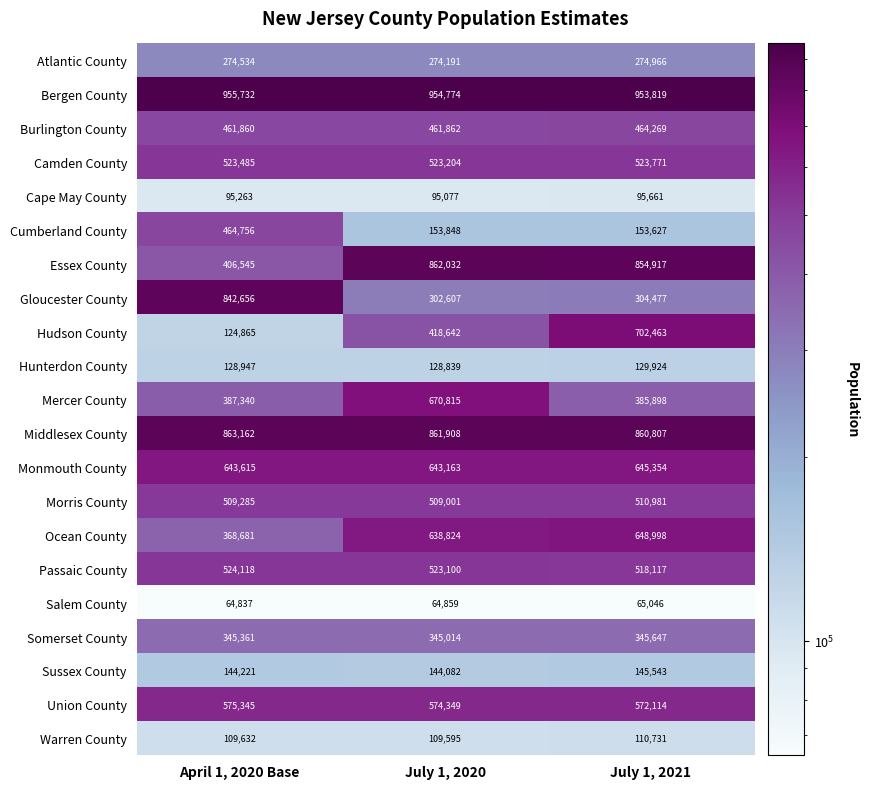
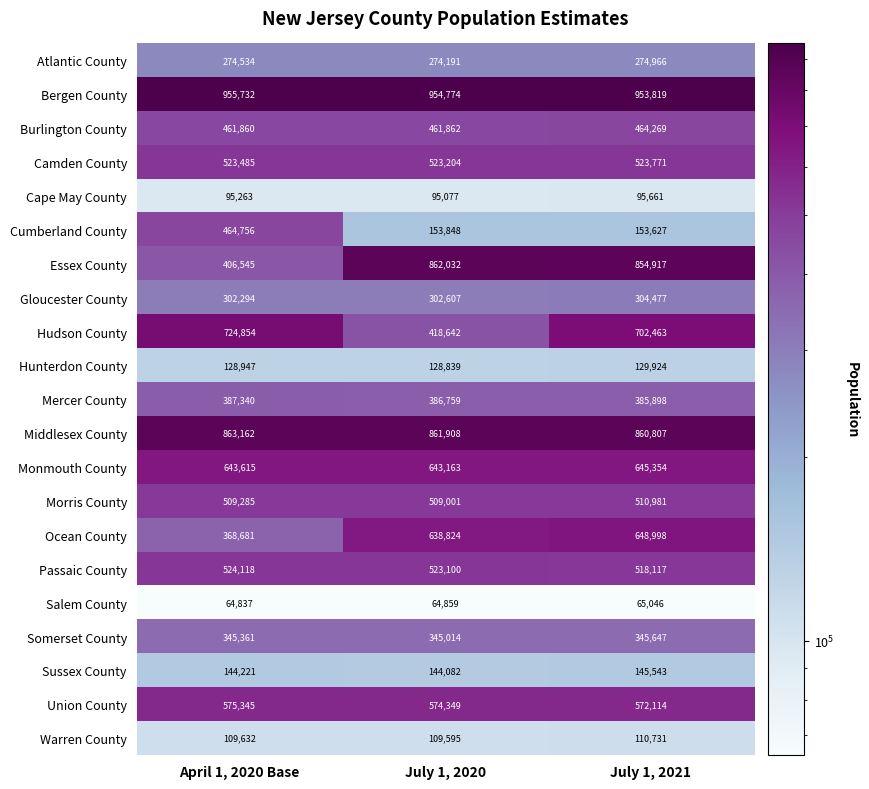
Gloucester County, April 1, 2020 Base: 842,656 -> 302,294
Hudson County, April 1, 2020 Base: 124,865 -> 724,854
Mercer County, July 1, 2020: 670,815 -> 386,759
